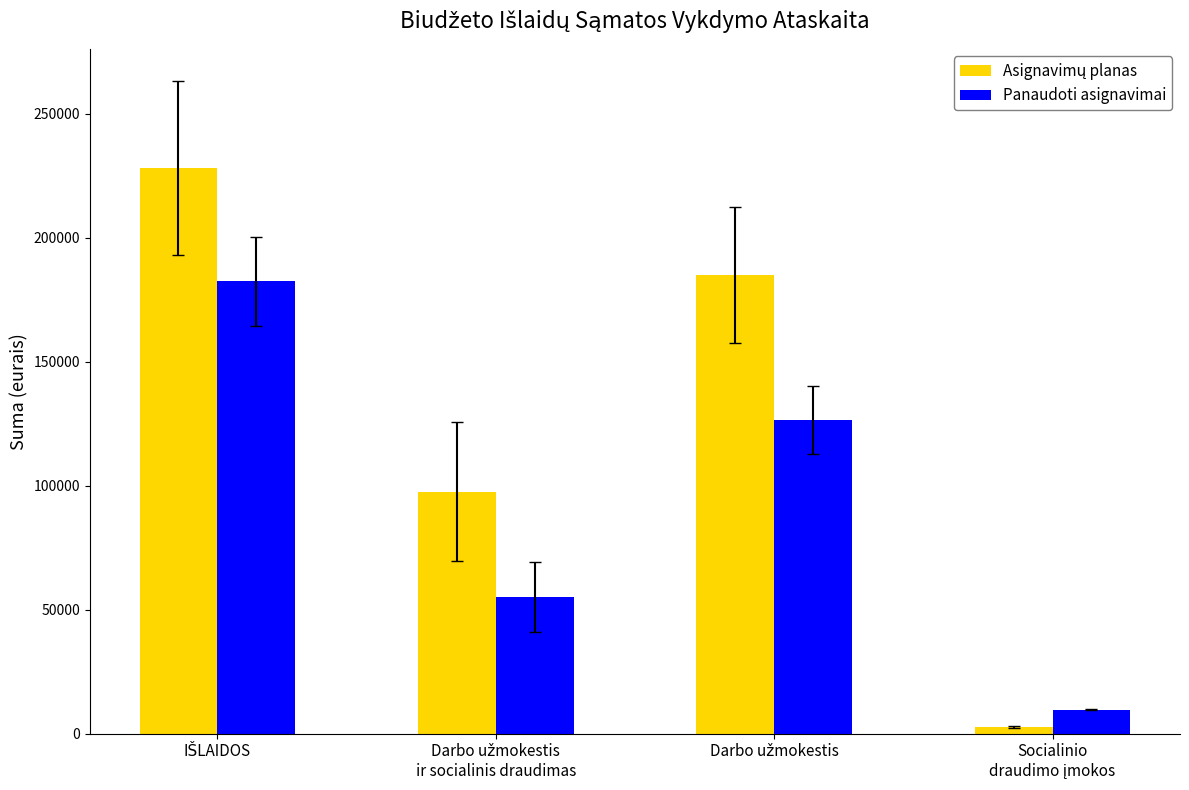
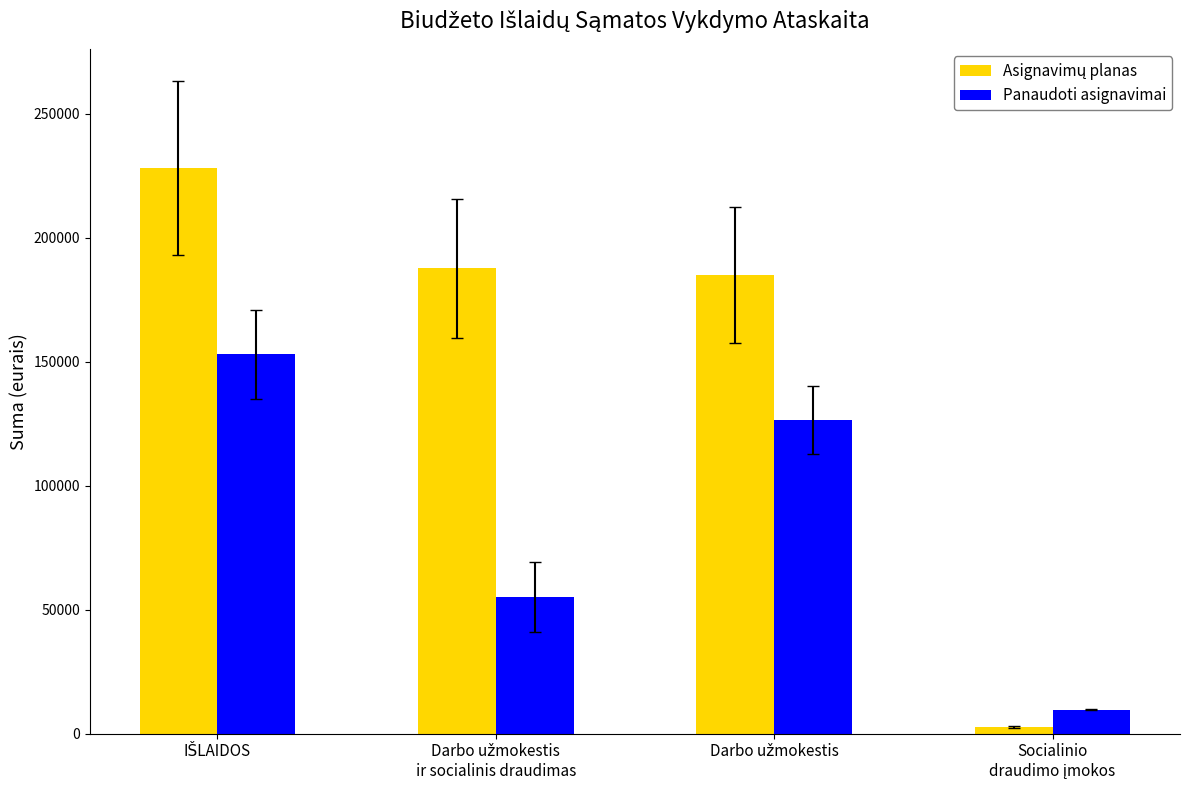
Panaudoti asignavimai, IŠLAIDOS: 182000 -> 153000
Asignavimų planas, Darbo užmokestis ir socialinis draudimas: 98000 -> 188000
